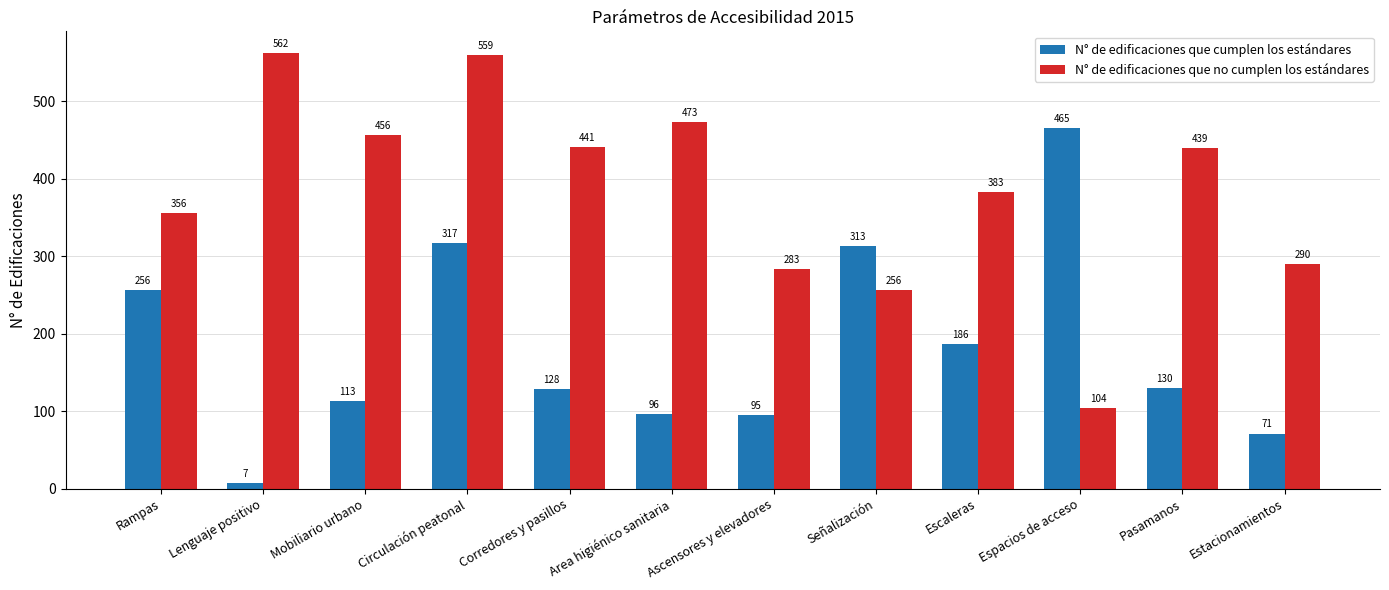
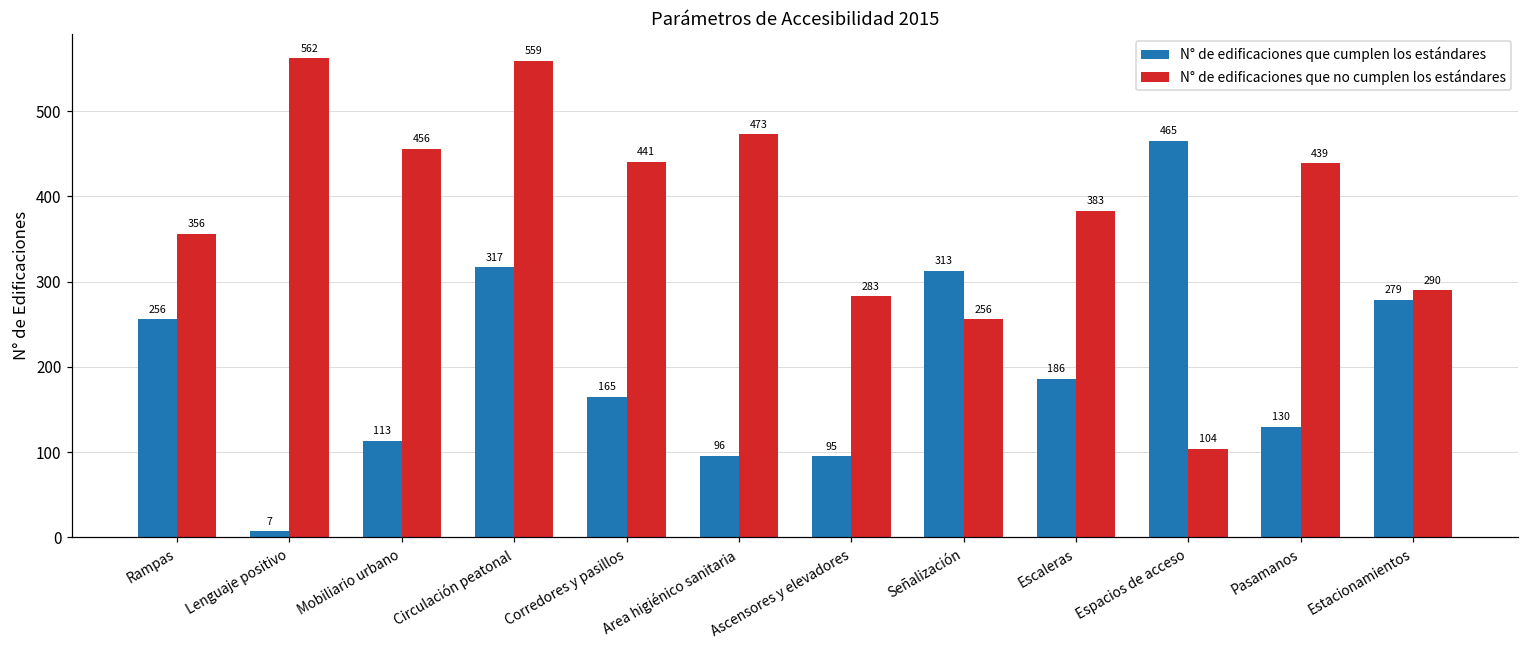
N° de edificaciones que cumplen los estándares, Corredores y pasillos: 128 -> 165
N° de edificaciones que cumplen los estándares, Estacionamientos: 71 -> 279
